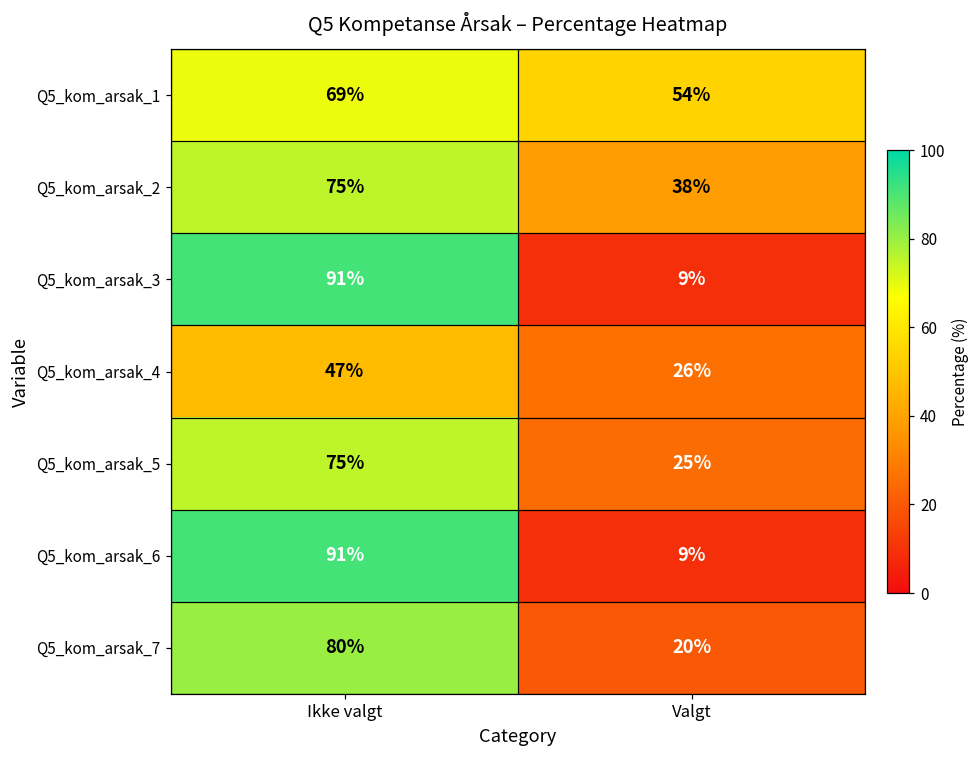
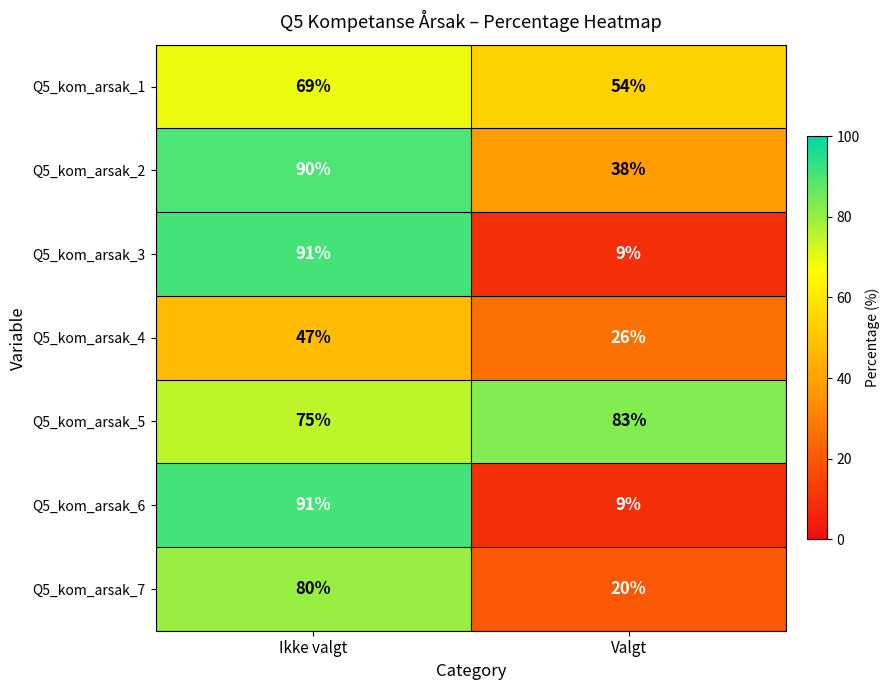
Q5_kom_arsak_2, Ikke valgt: 75% -> 90%
Q5_kom_arsak_5, Valgt: 25% -> 83%
